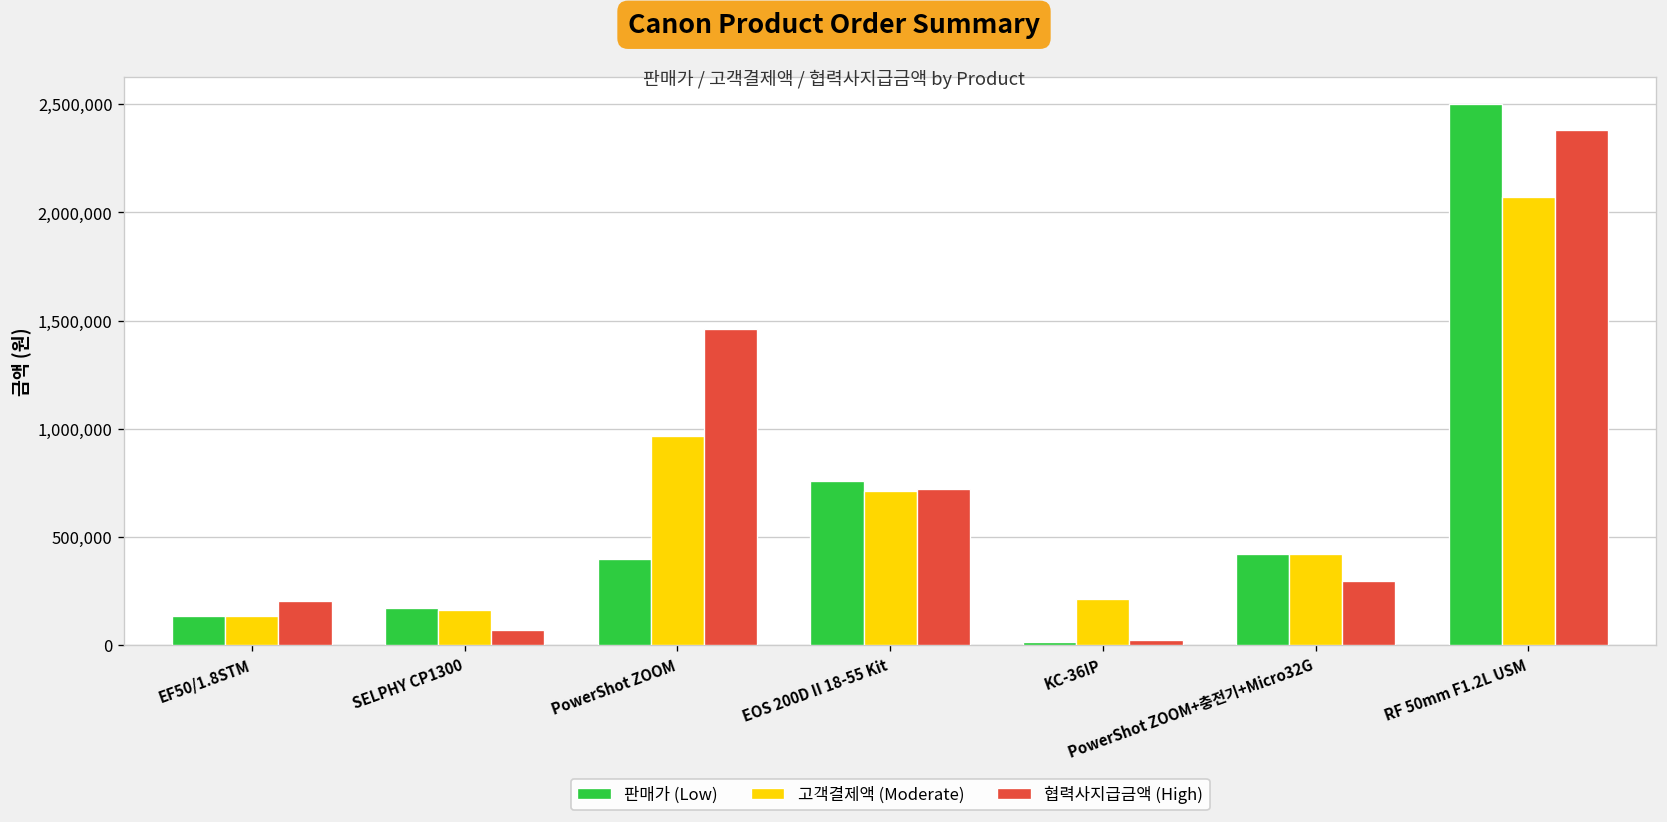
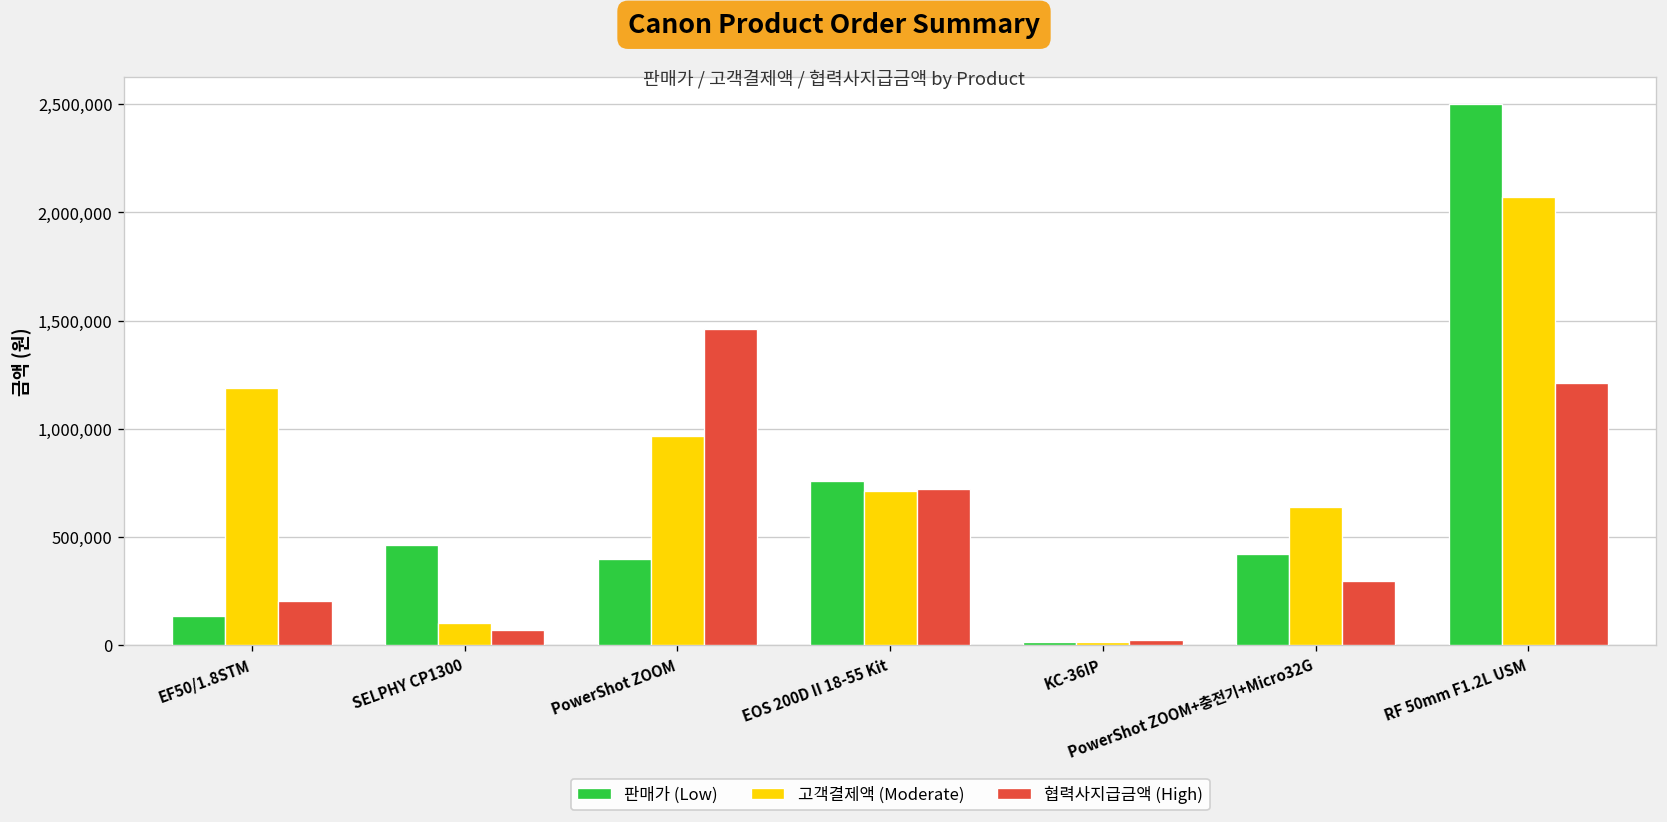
고객결제액 (Moderate), EF50/1.8STM: 130,000 -> 1,190,000
판매가 (Low), SELPHY CP1300: 170,000 -> 460,000
고객결제액 (Moderate), SELPHY CP1300: 160,000 -> 100,000
고객결제액 (Moderate), KC-36IP: 210,000 -> 20,000
고객결제액 (Moderate), PowerShot ZOOM+충전기+Micro32G: 420,000 -> 640,000
협력사지급금액 (High), RF 50mm F1.2L USM: 2,380,000 -> 1,210,000
